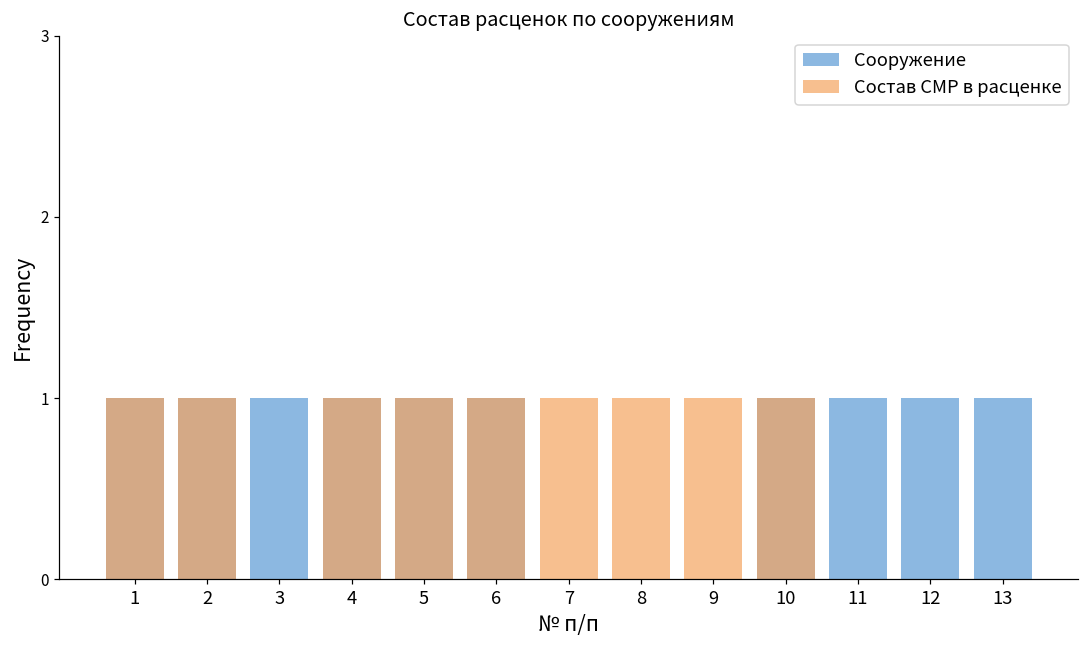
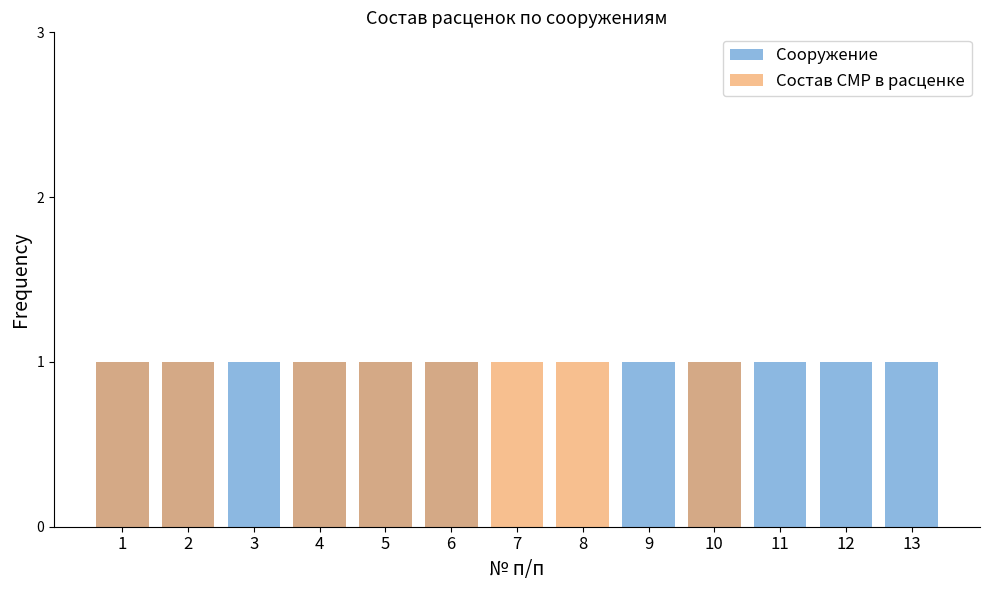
Сооружение, 9: 0 -> 1
Состав СМР в расценке, 9: 1 -> 0
